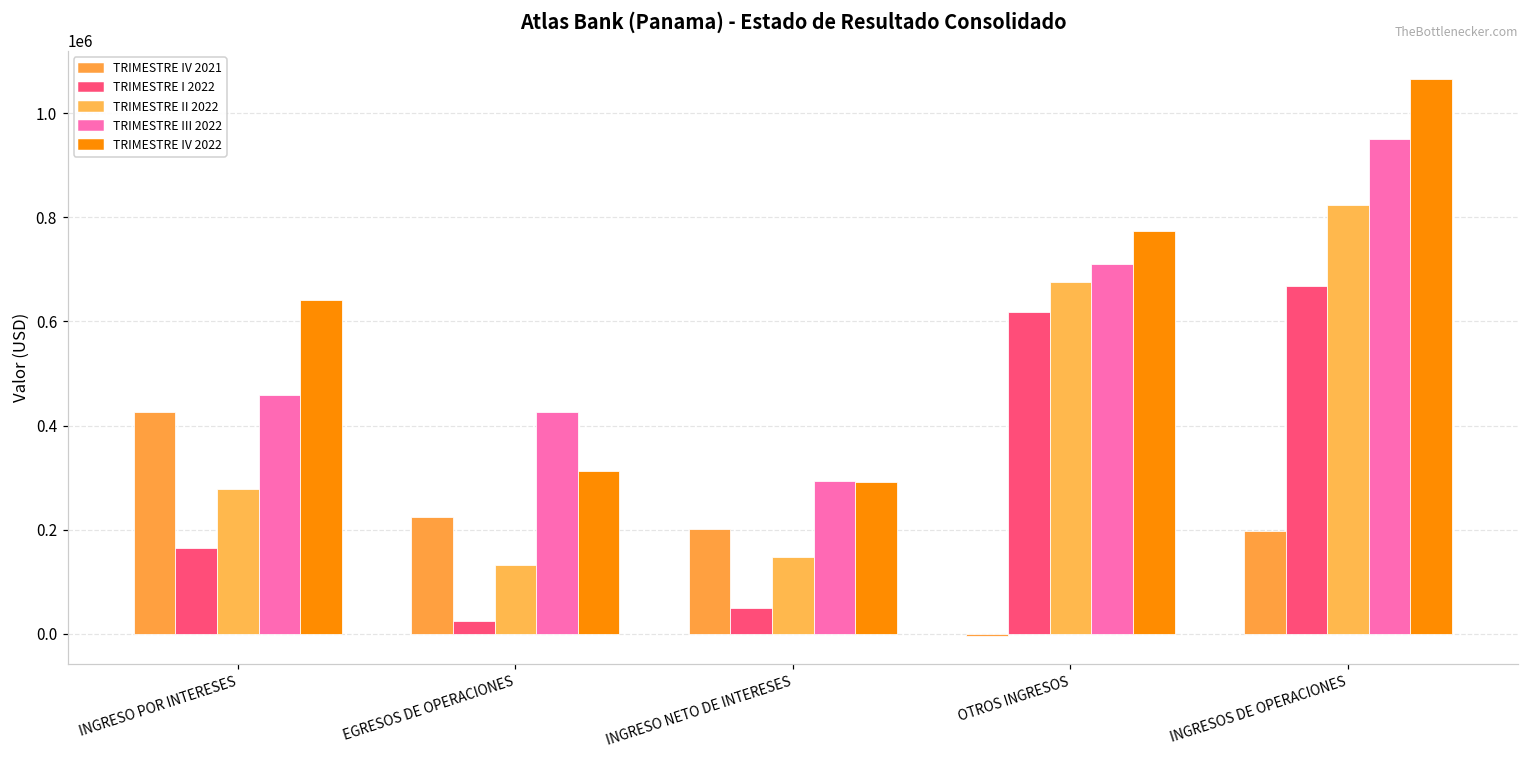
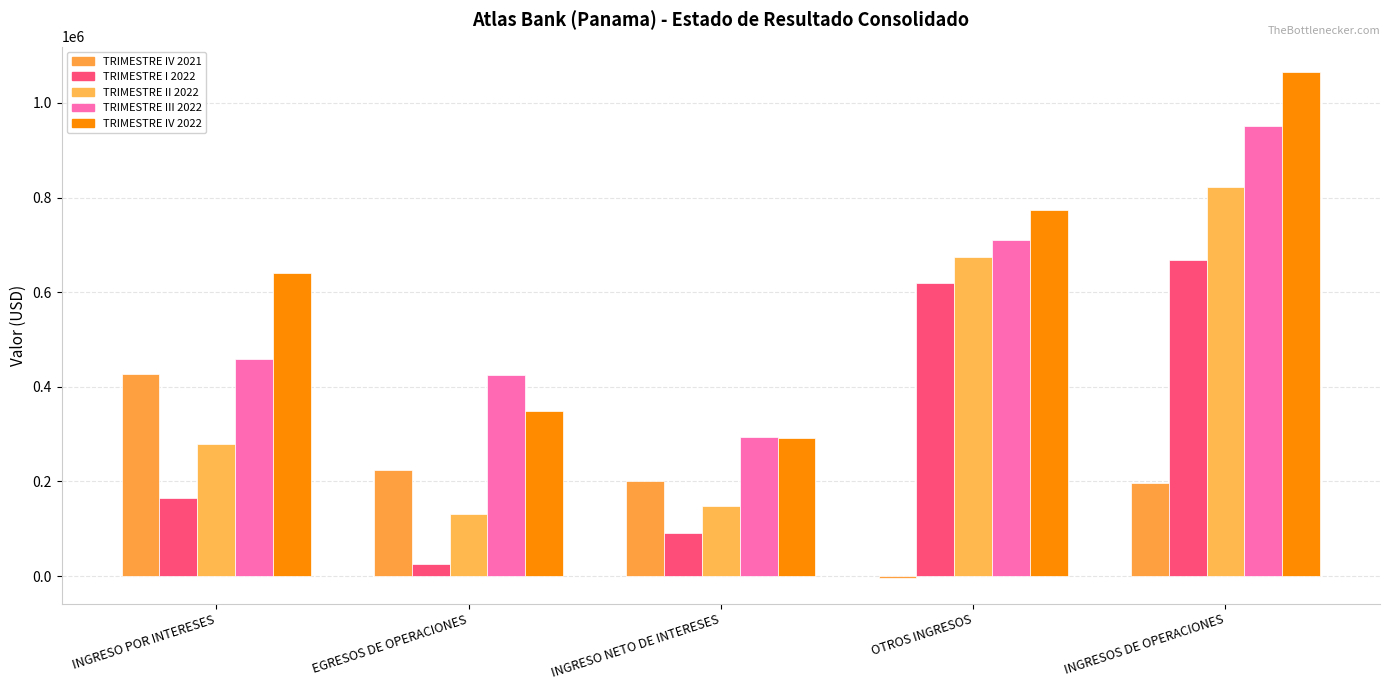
TRIMESTRE IV 2022, EGRESOS DE OPERACIONES: 310000 -> 350000
TRIMESTRE I 2022, INGRESO NETO DE INTERESES: 50000 -> 90000
